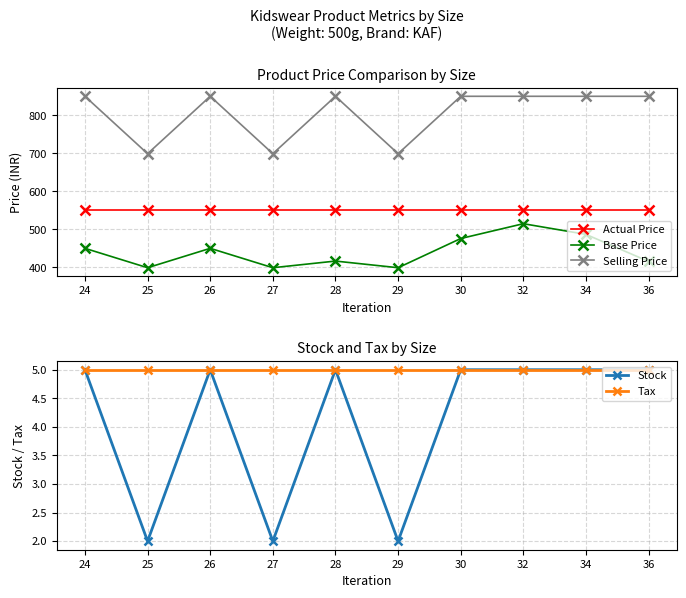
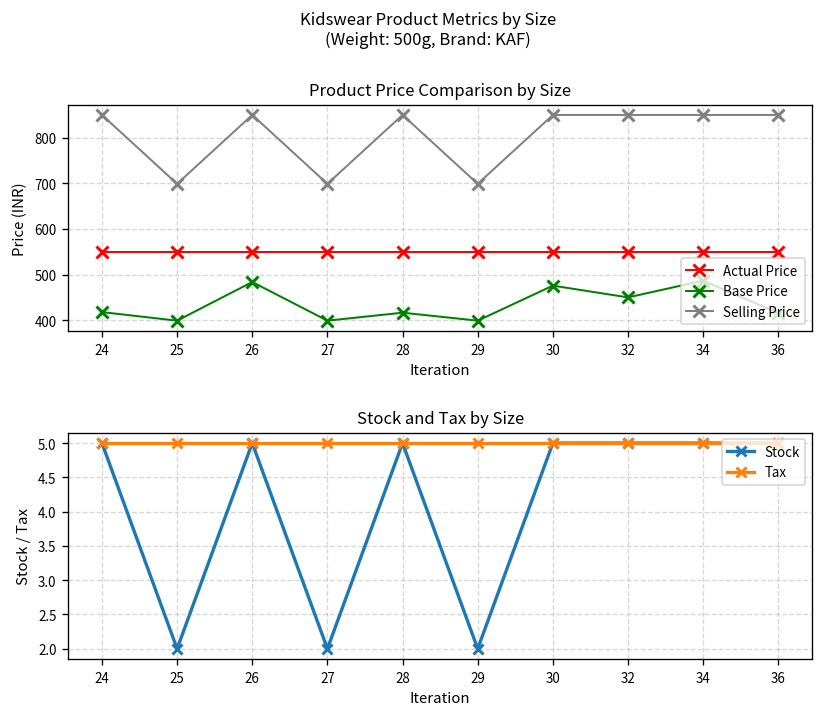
Product Price Comparison by Size, Base Price, 24: 450 -> 420
Product Price Comparison by Size, Base Price, 26: 450 -> 480
Product Price Comparison by Size, Base Price, 32: 510 -> 450
